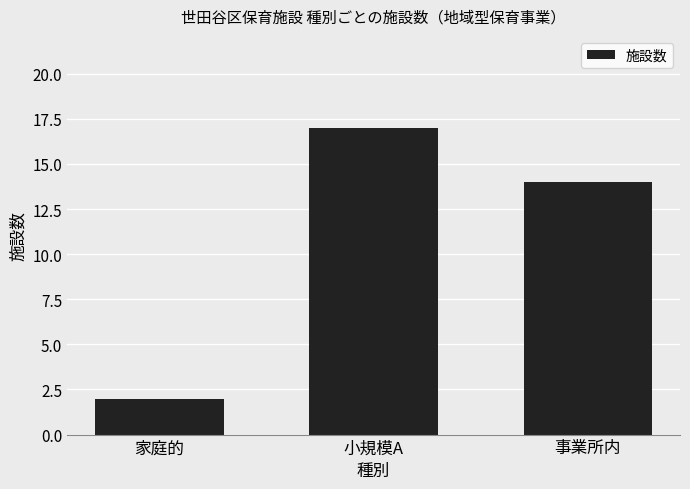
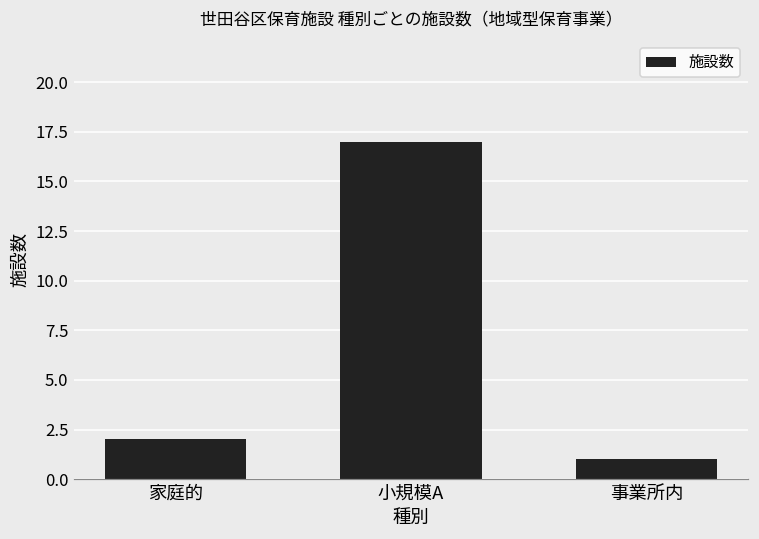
事業所内: 14 -> 1
